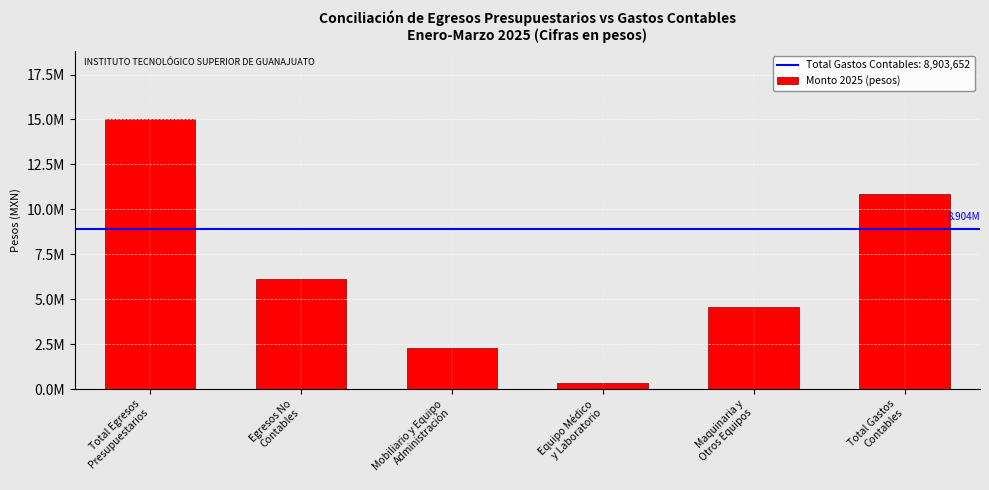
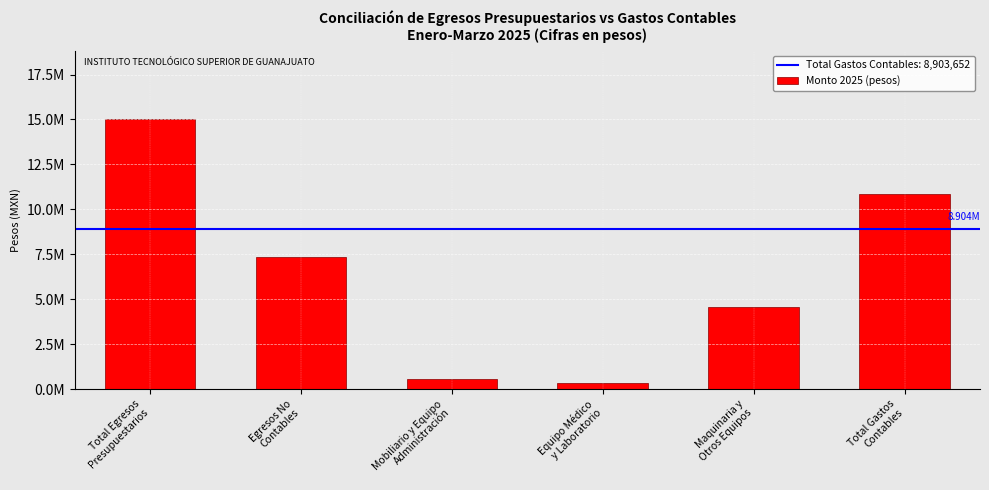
Egresos No Contables: 6100000 -> 7400000
Mobiliario y Equipo Administración: 2300000 -> 600000
